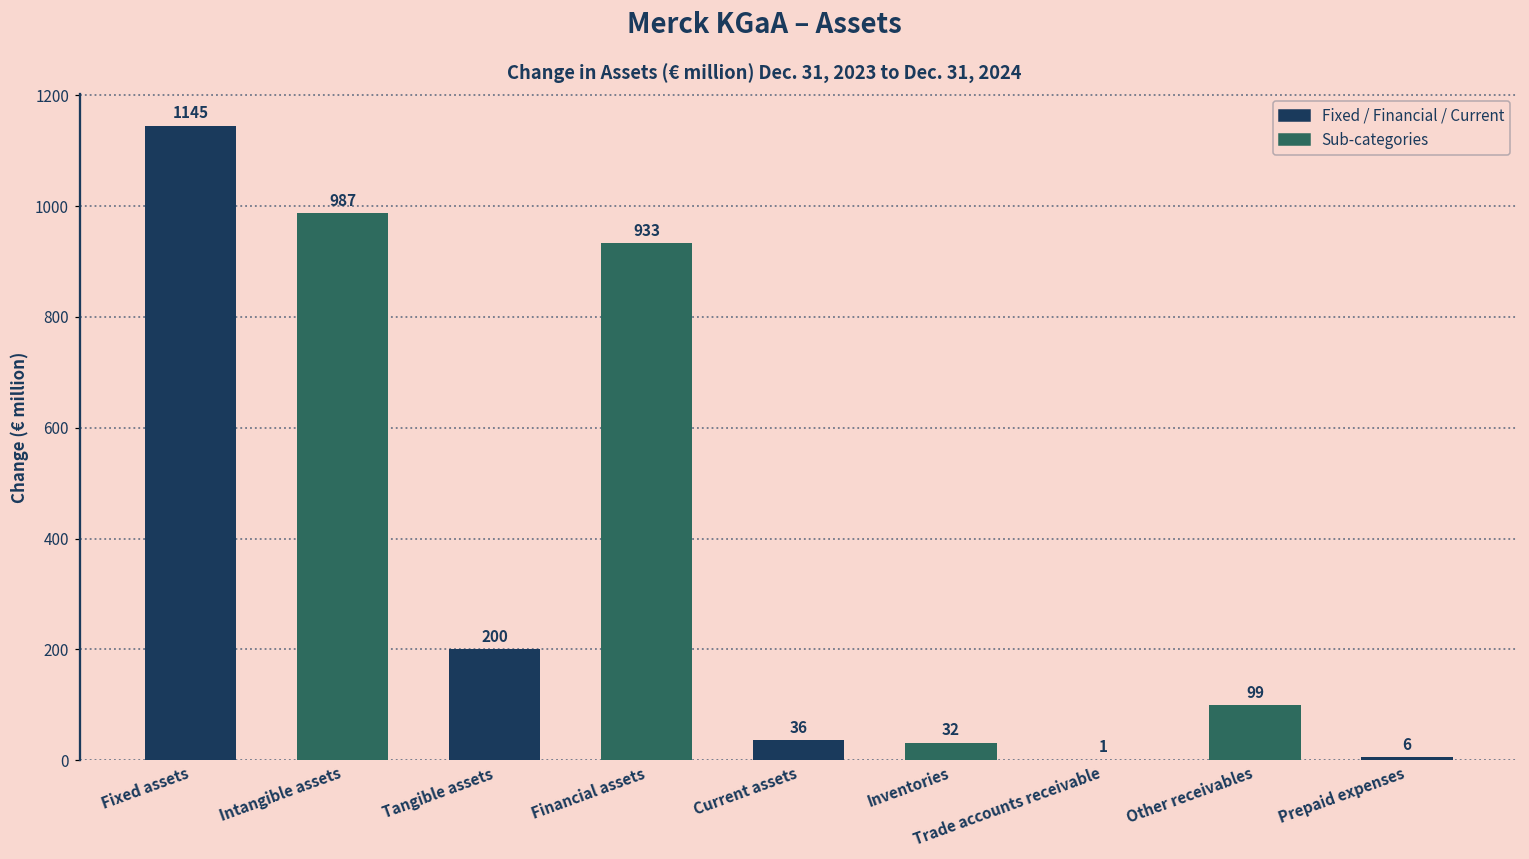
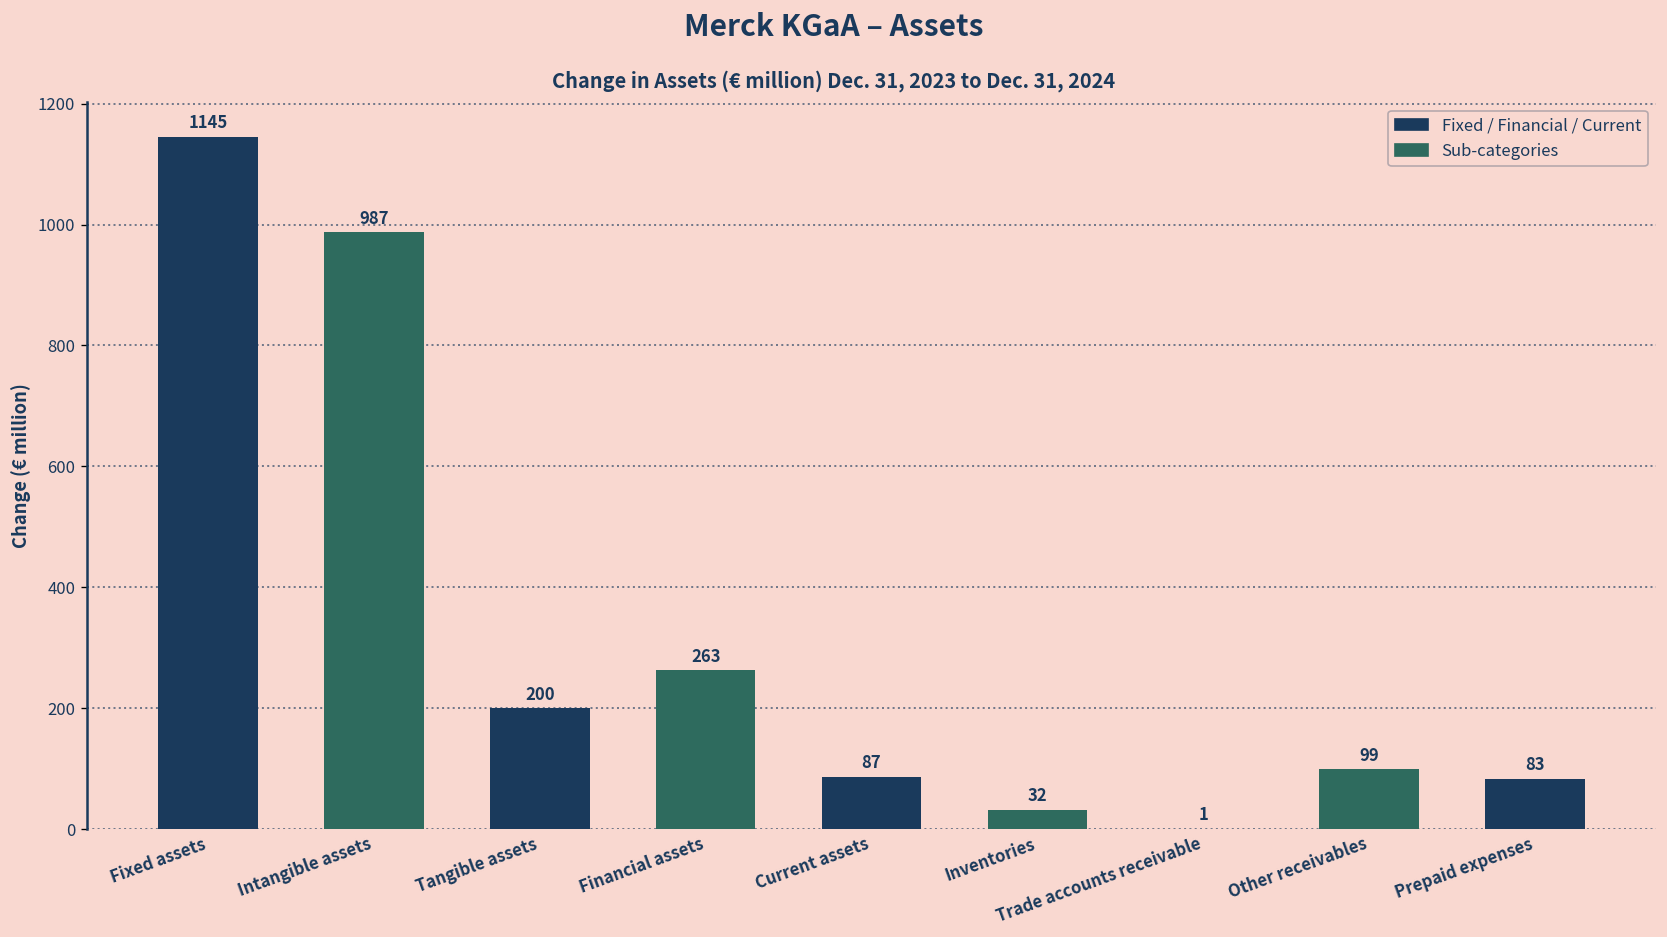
Financial assets: 933 -> 263
Current assets: 36 -> 87
Prepaid expenses: 6 -> 83
